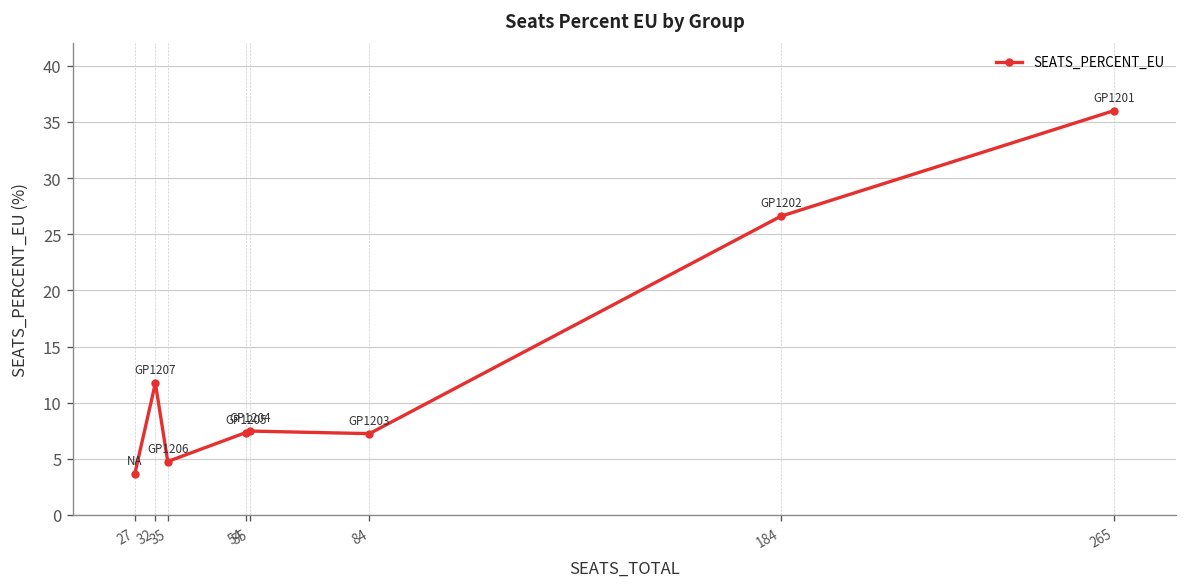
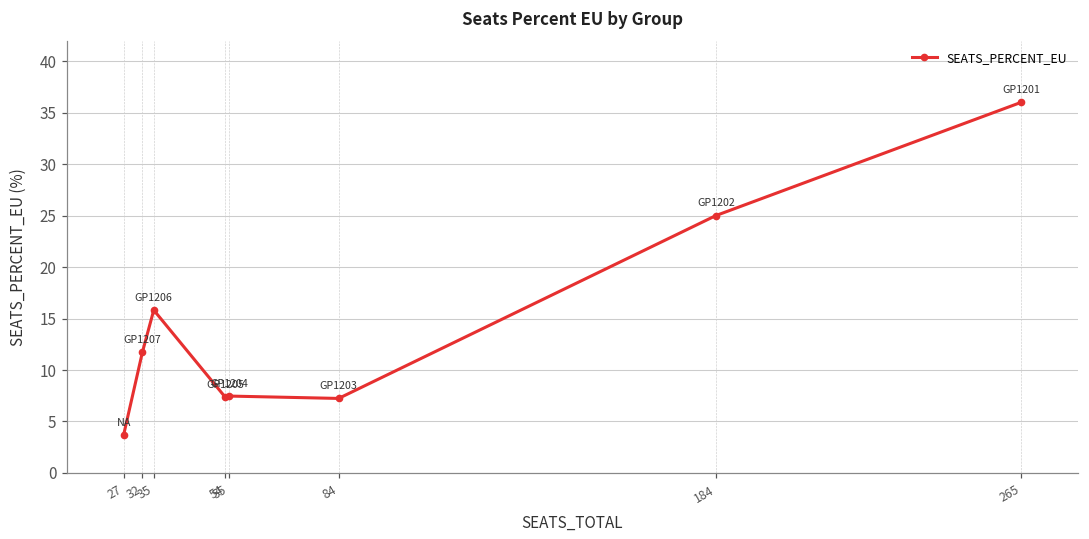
35: 5 -> 16
184: 27 -> 25
